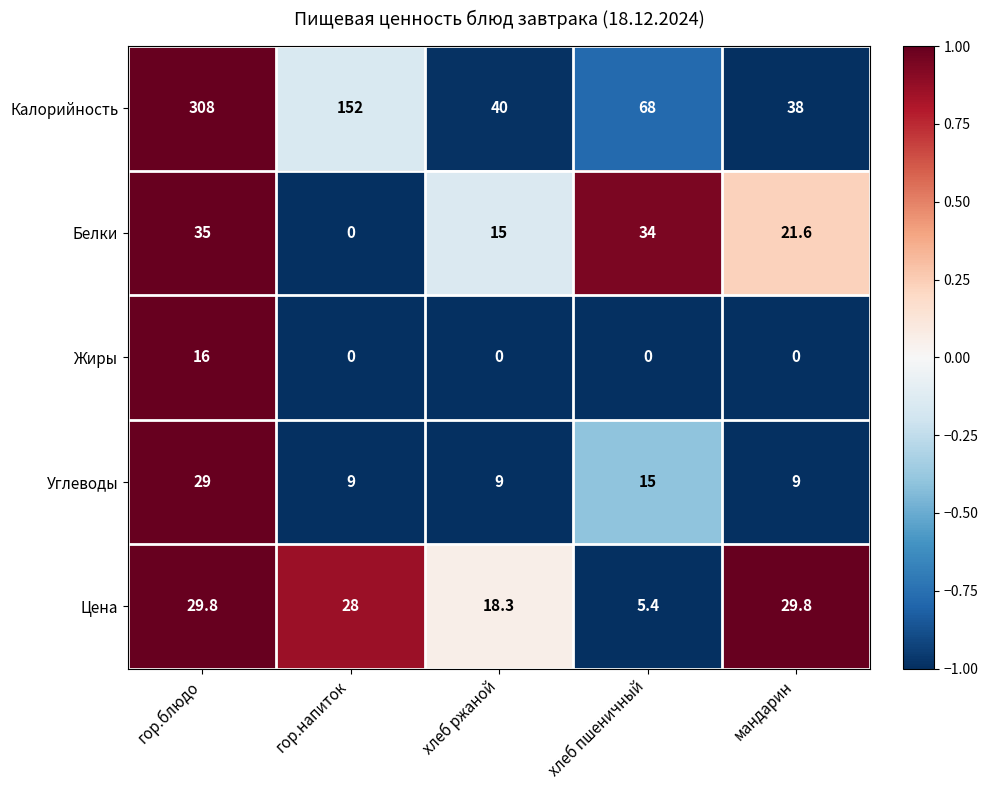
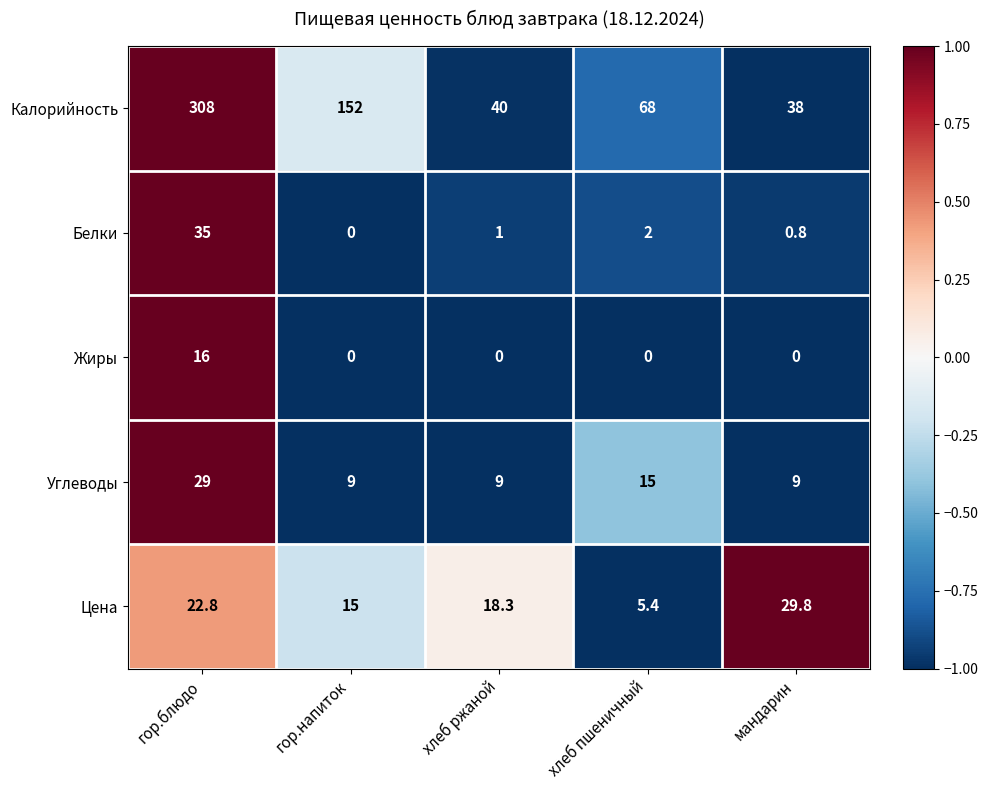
Белки, хлеб ржаной: 15 -> 1
Белки, хлеб пшеничный: 34 -> 2
Белки, мандарин: 21.6 -> 0.8
Цена, гор.блюдо: 29.8 -> 22.8
Цена, гор.напиток: 28 -> 15
